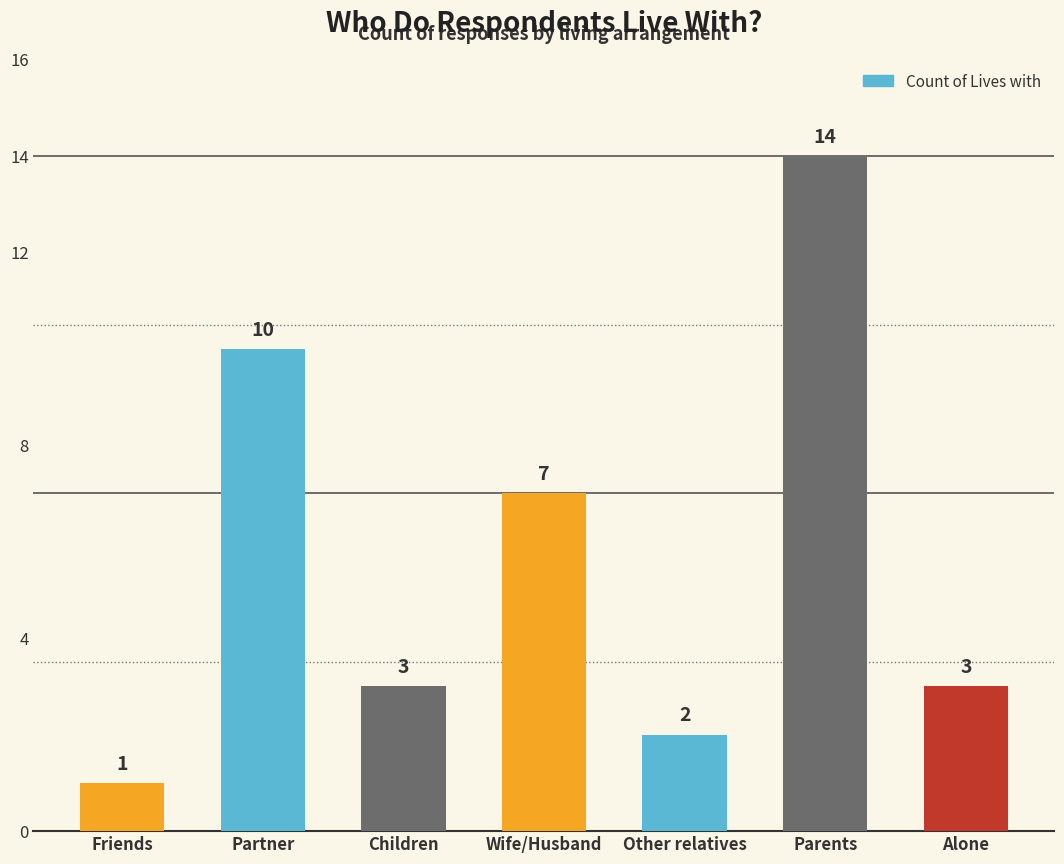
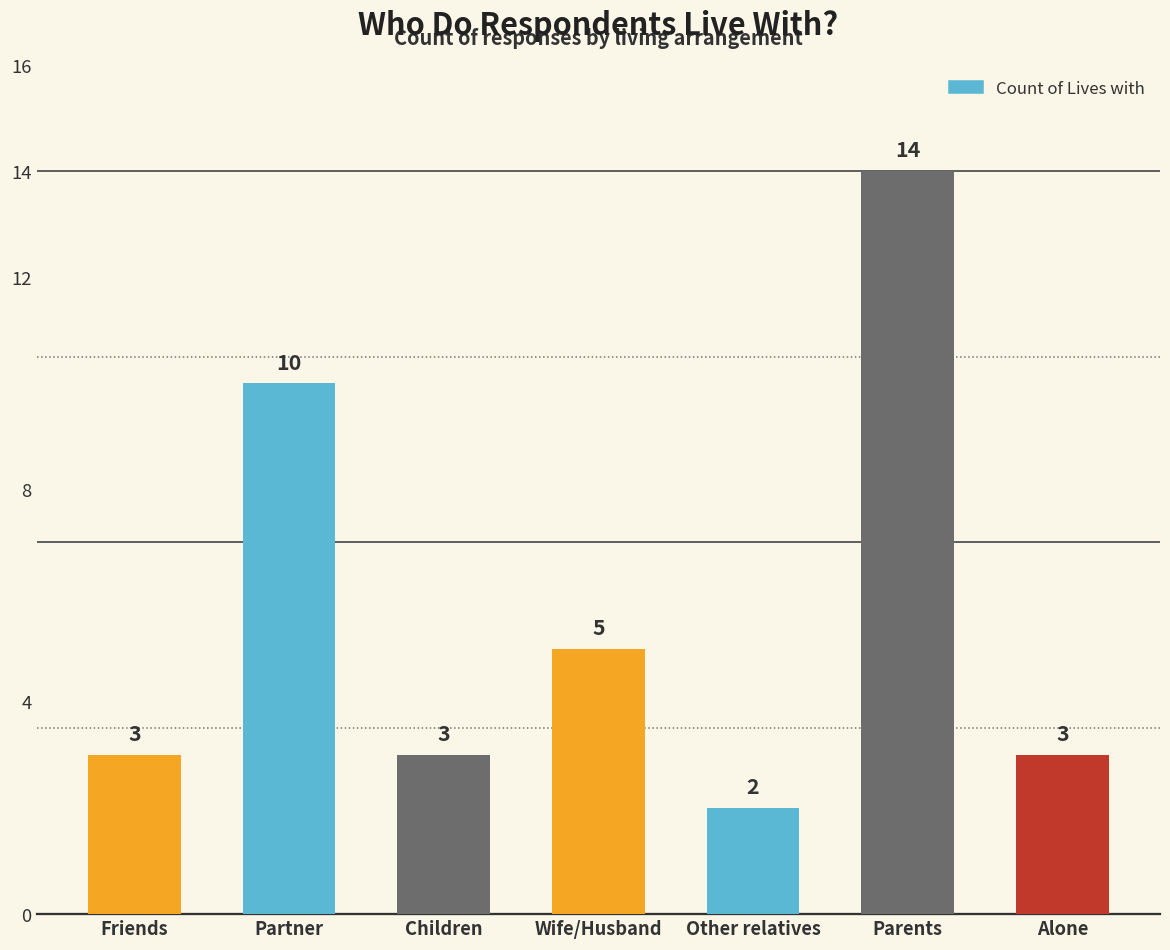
Friends: 1 -> 3
Wife/Husband: 7 -> 5
